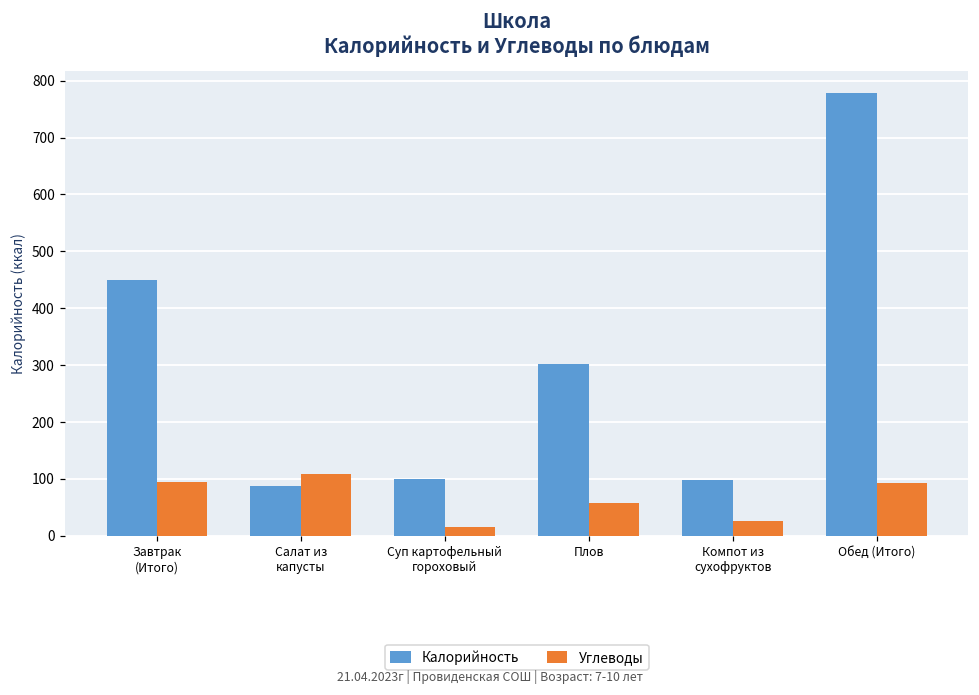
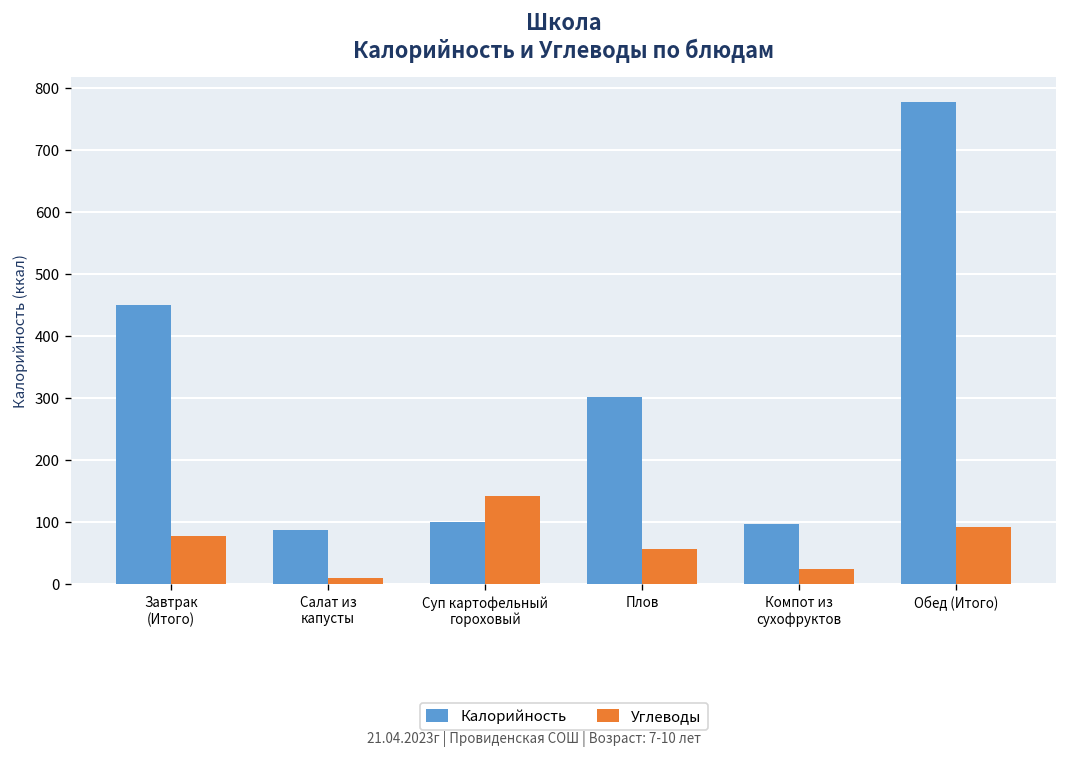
Углеводы, Завтрак (Итого): 90 -> 80
Углеводы, Салат из капусты: 110 -> 10
Углеводы, Суп картофельный гороховый: 10 -> 140
